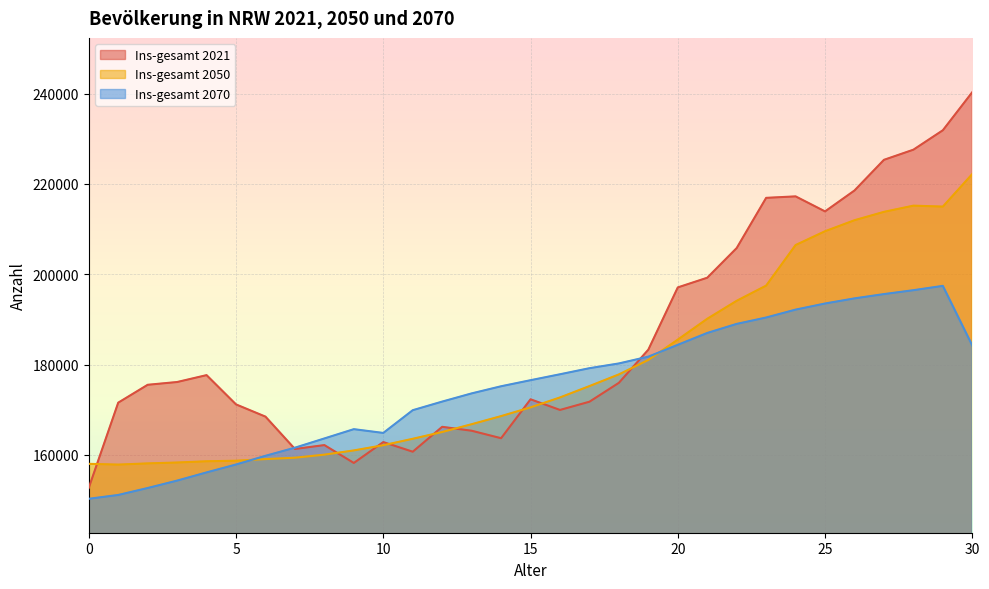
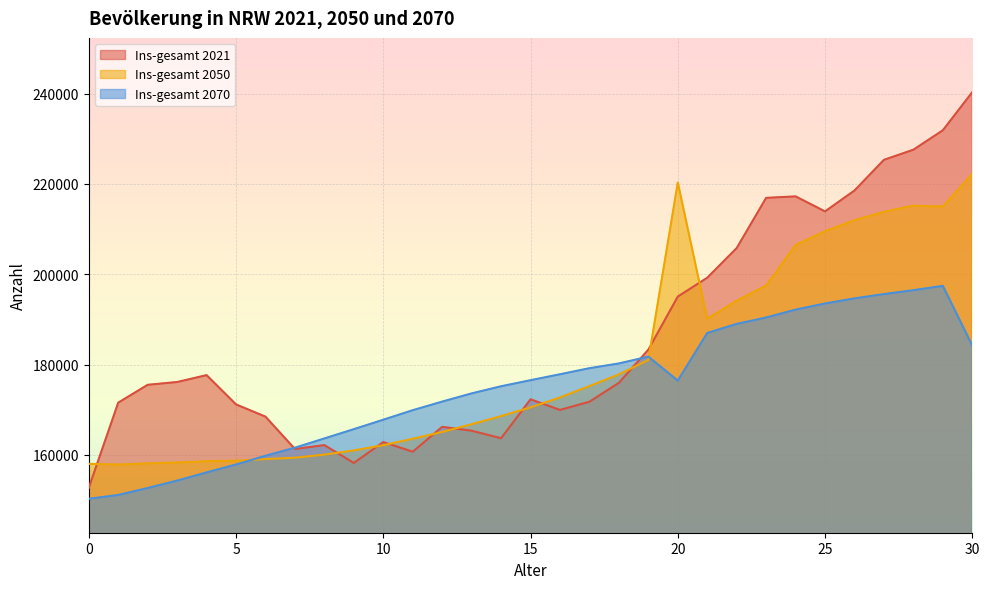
Ins-gesamt 2070, 10: 165000 -> 168000
Ins-gesamt 2021, 20: 197000 -> 195000
Ins-gesamt 2050, 20: 186000 -> 220000
Ins-gesamt 2070, 20: 184000 -> 176000
